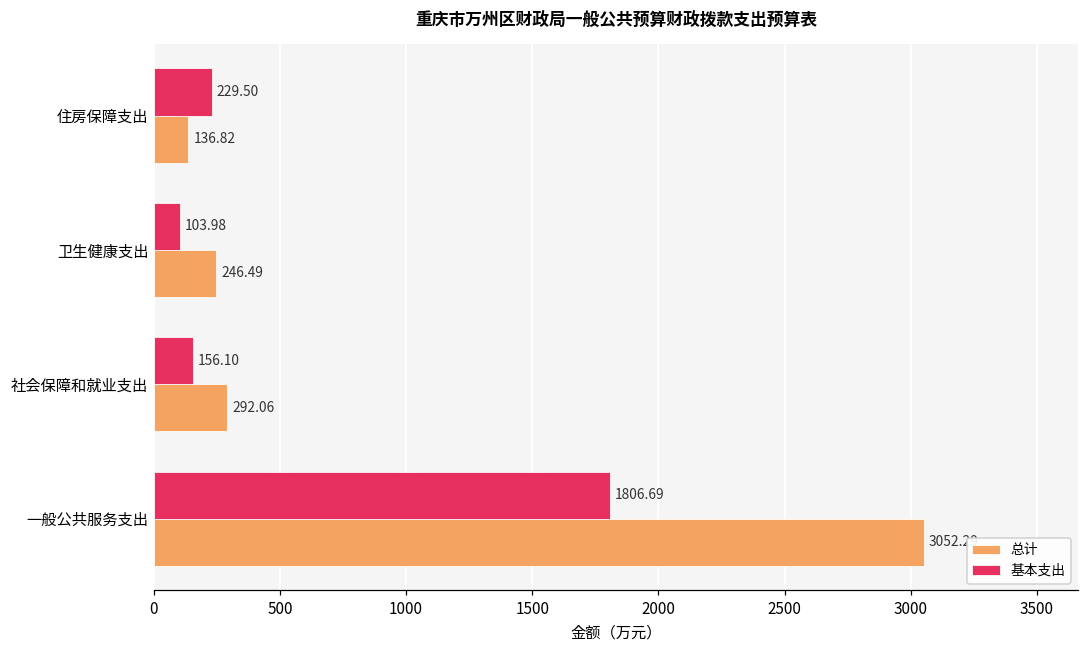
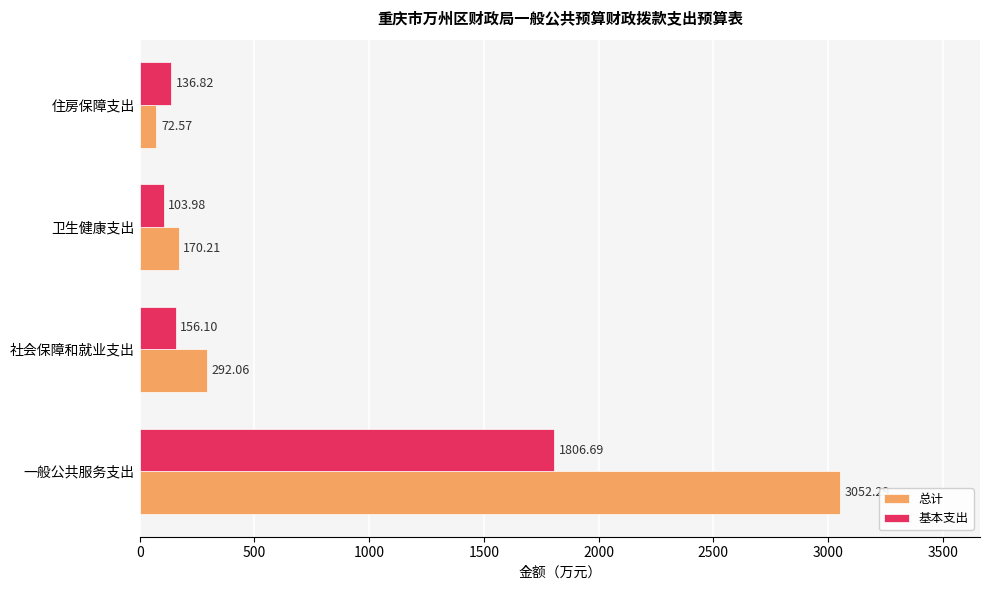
基本支出, 住房保障支出: 229.50 -> 136.82
总计, 住房保障支出: 136.82 -> 72.57
总计, 卫生健康支出: 246.49 -> 170.21
